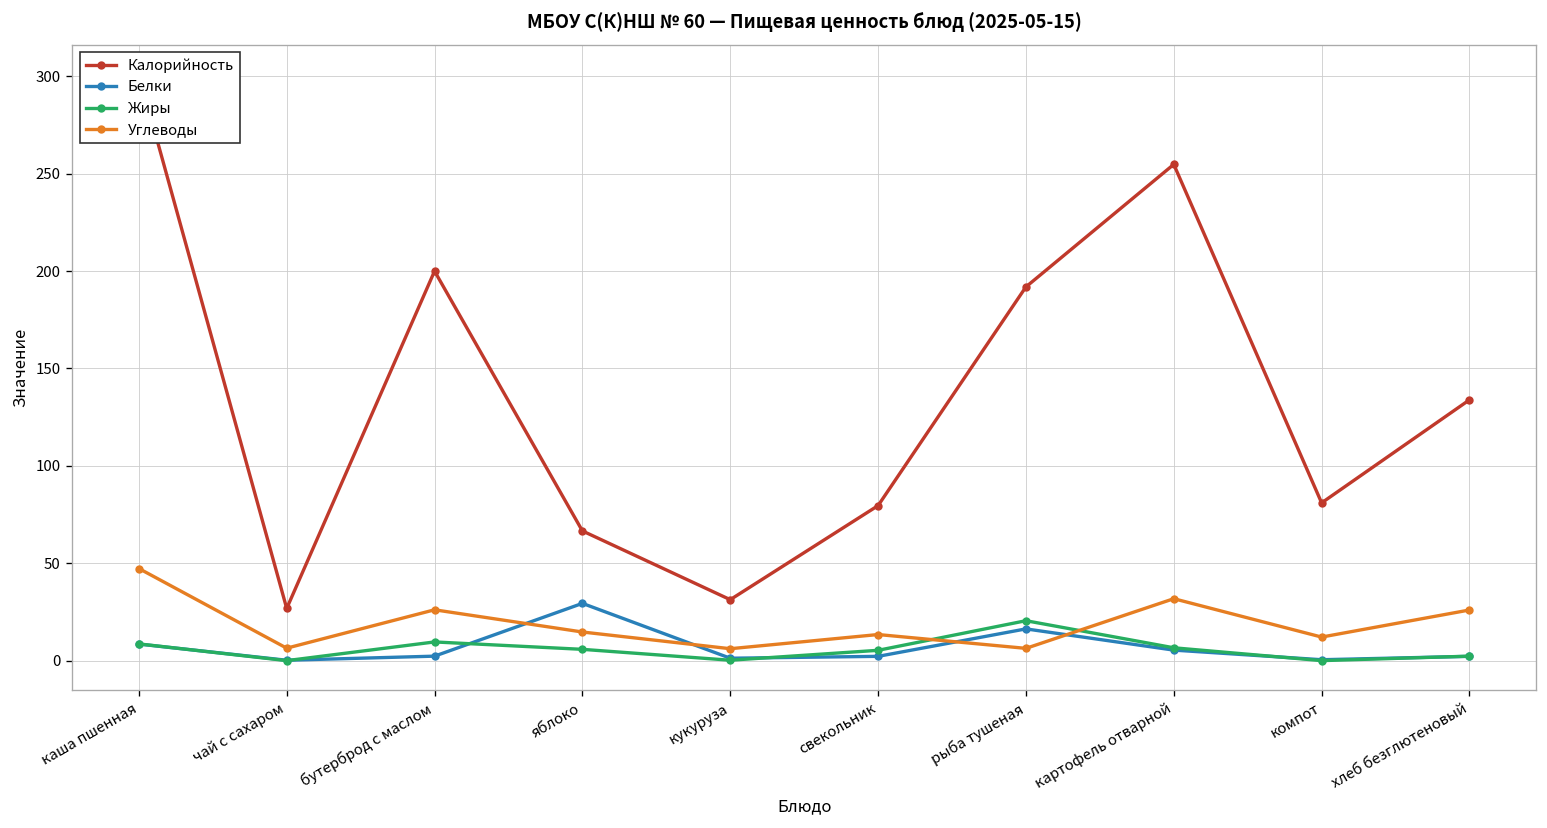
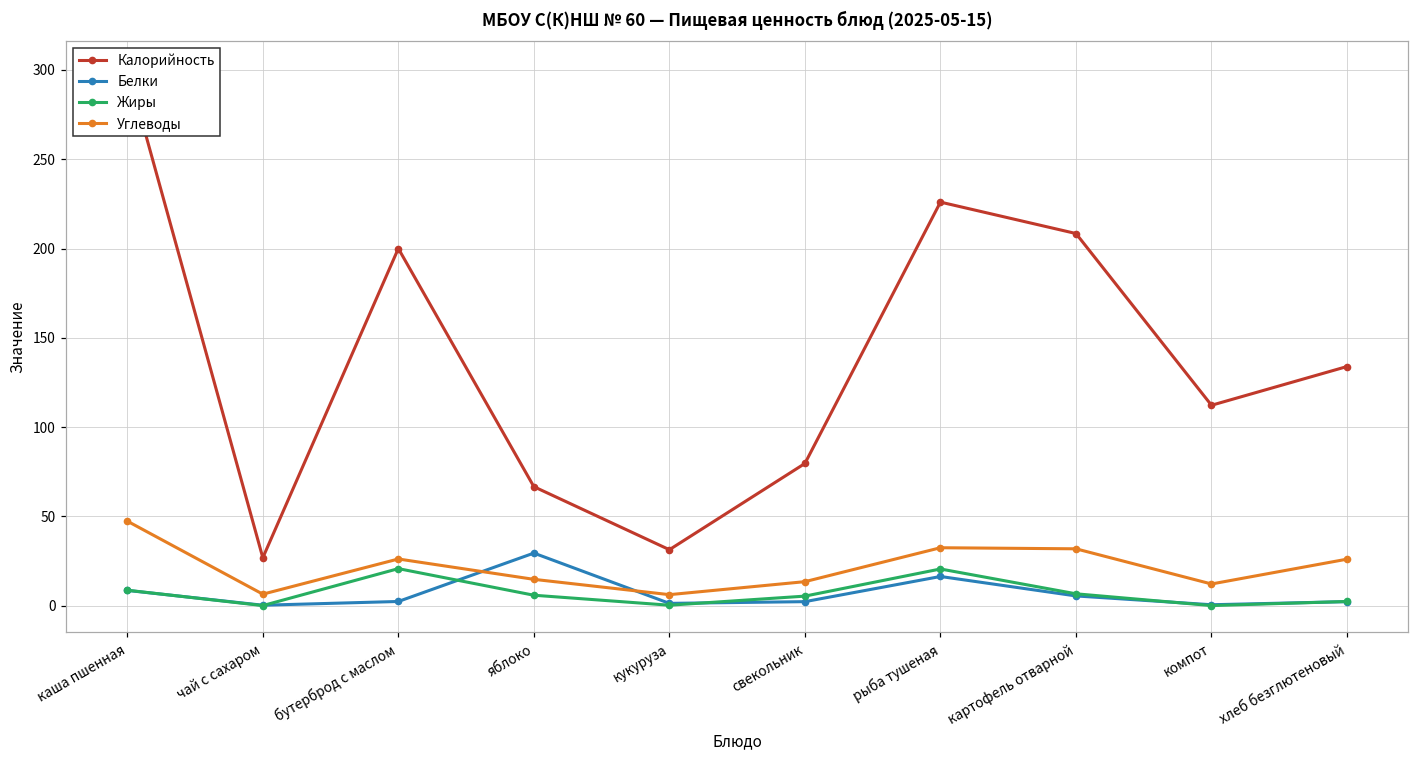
Жиры, бутерброд с маслом: 10 -> 21
Калорийность, рыба тушеная: 192 -> 226
Углеводы, рыба тушеная: 6 -> 32
Калорийность, картофель отварной: 255 -> 208
Калорийность, компот: 81 -> 112
